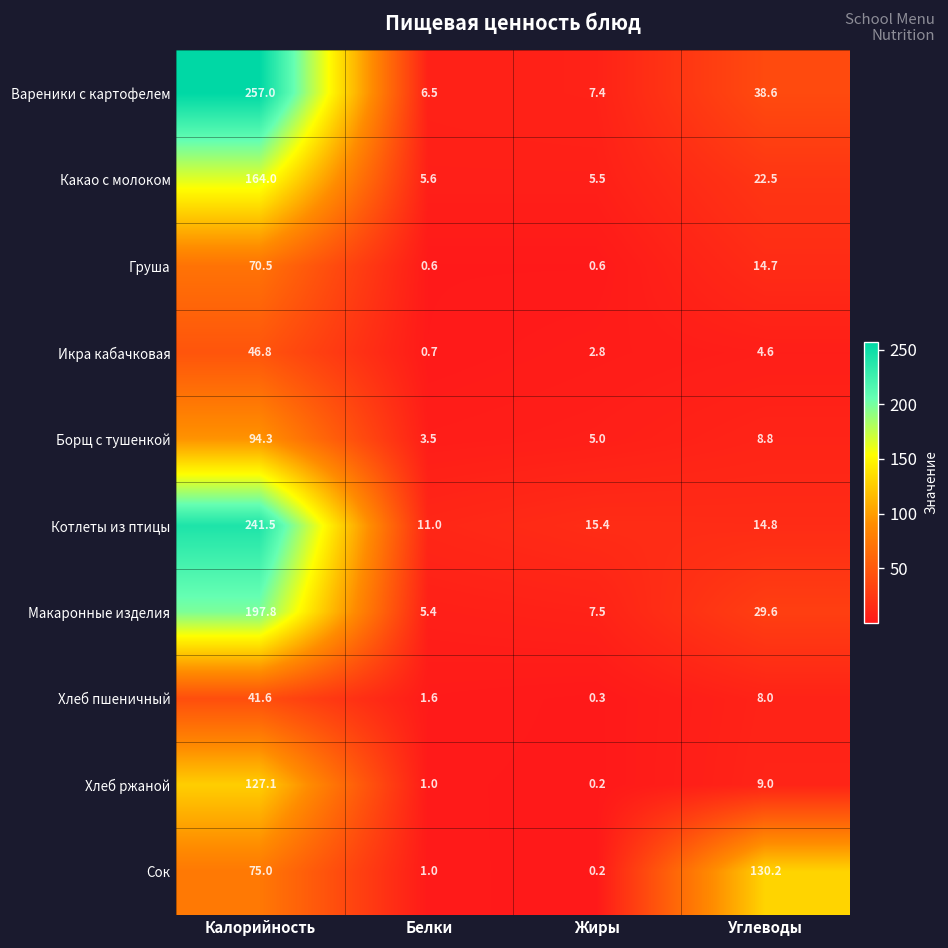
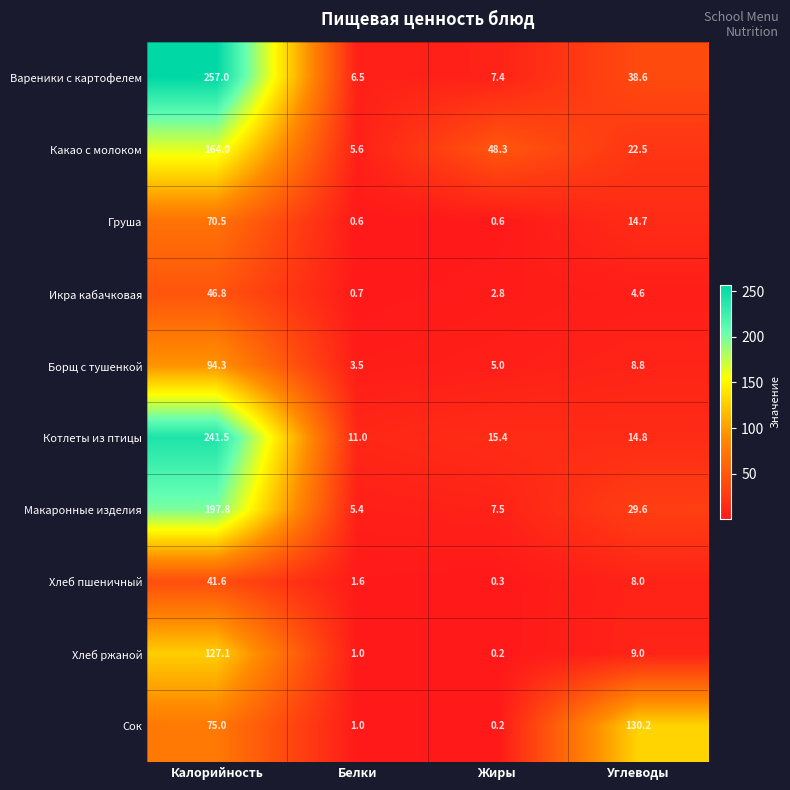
Какао с молоком, Жиры: 5.5 -> 48.3
